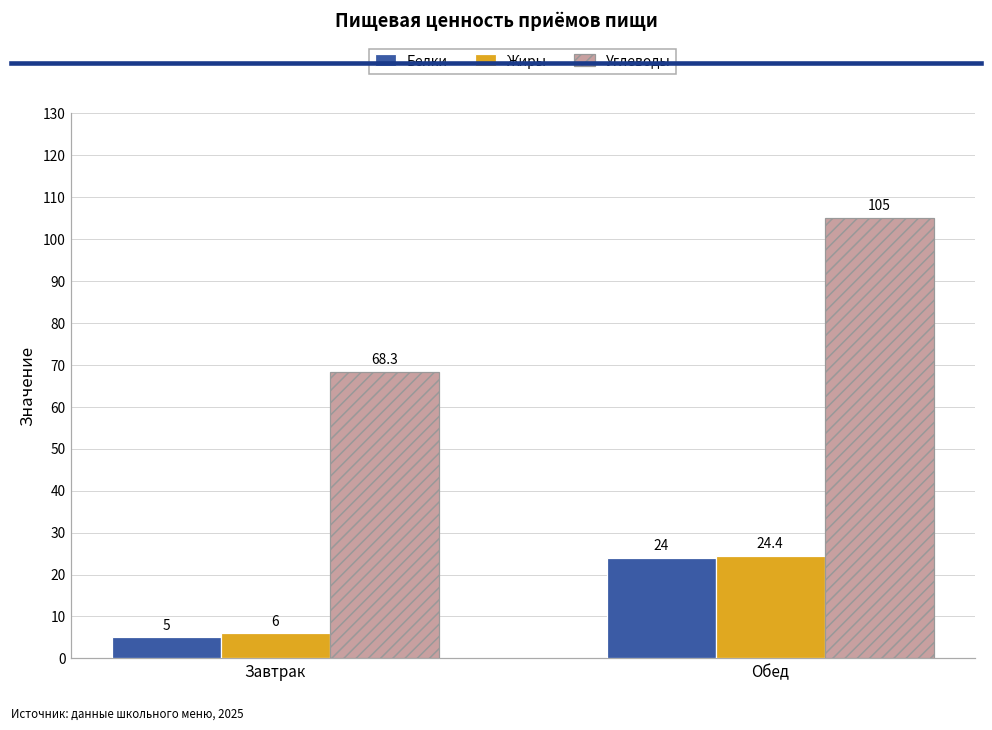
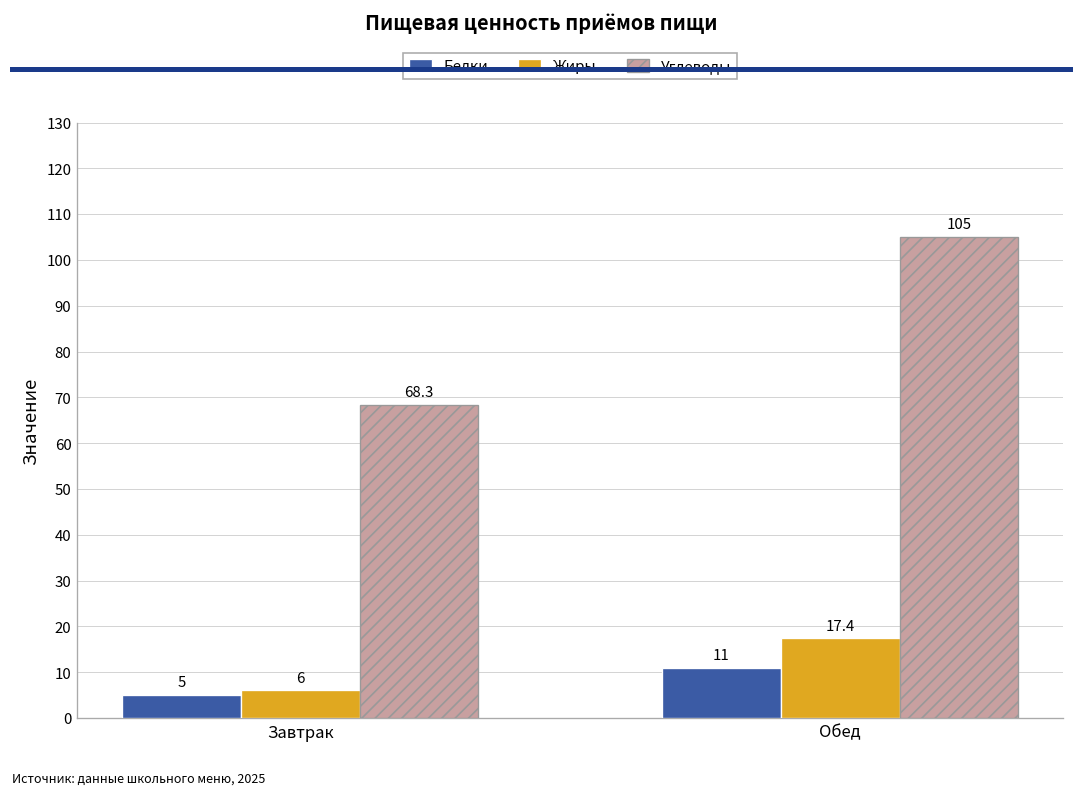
Белки, Обед: 24 -> 11
Жиры, Обед: 24.4 -> 17.4
